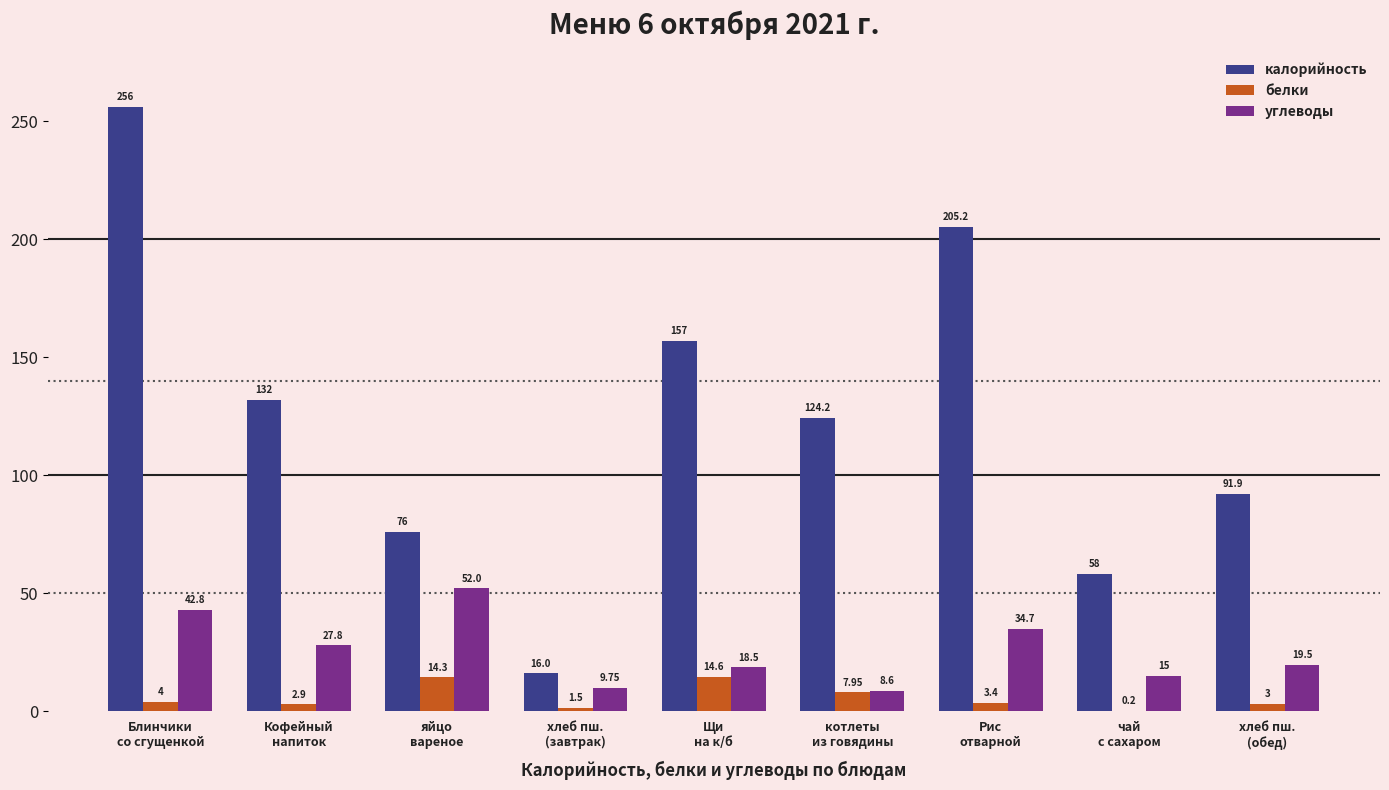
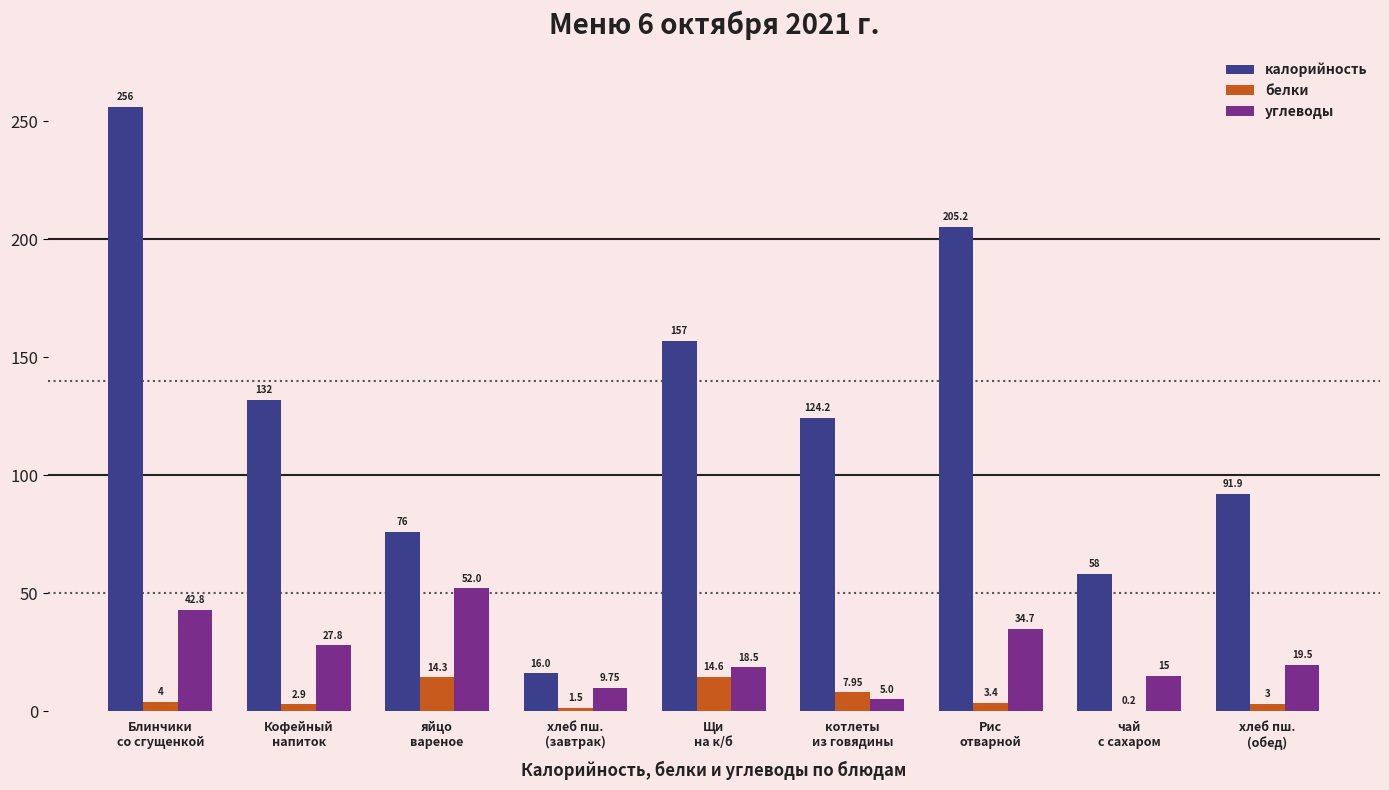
углеводы, котлеты из говядины: 8.6 -> 5.0
